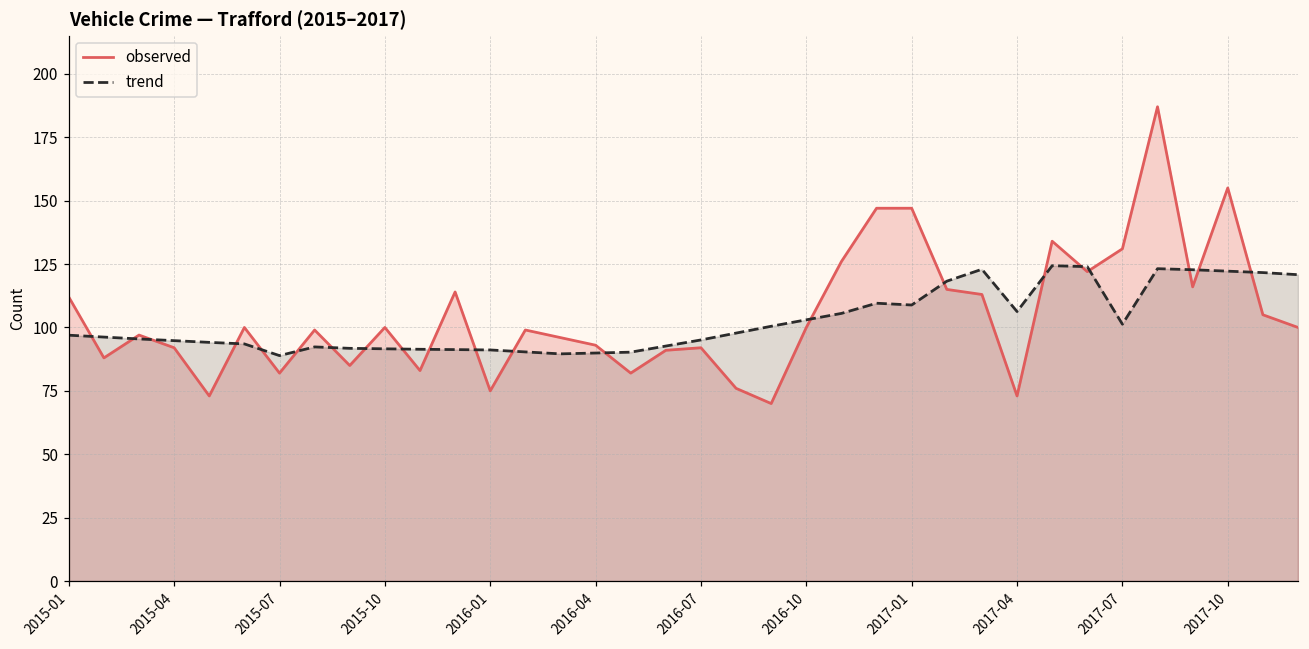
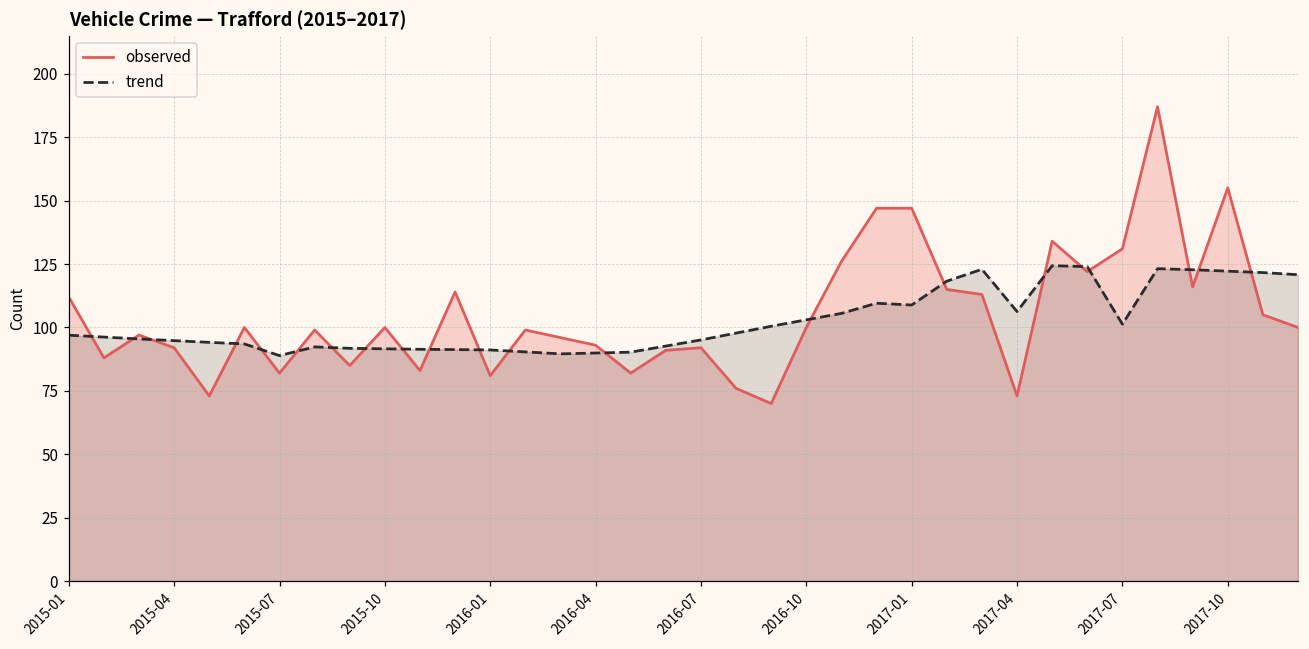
observed, 2016-01: 75 -> 81
